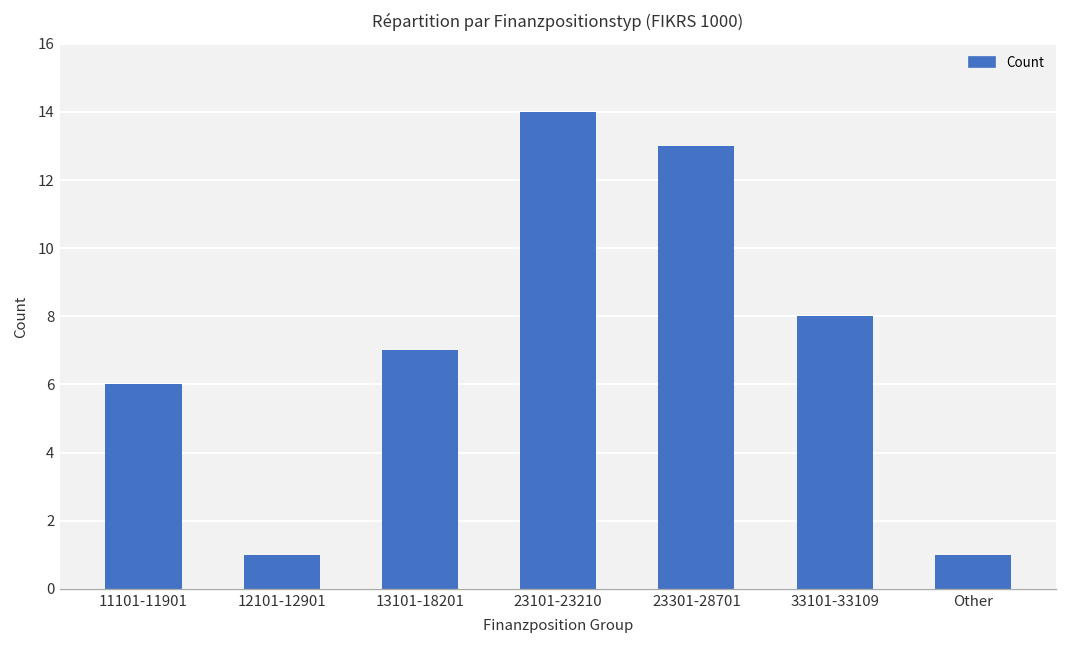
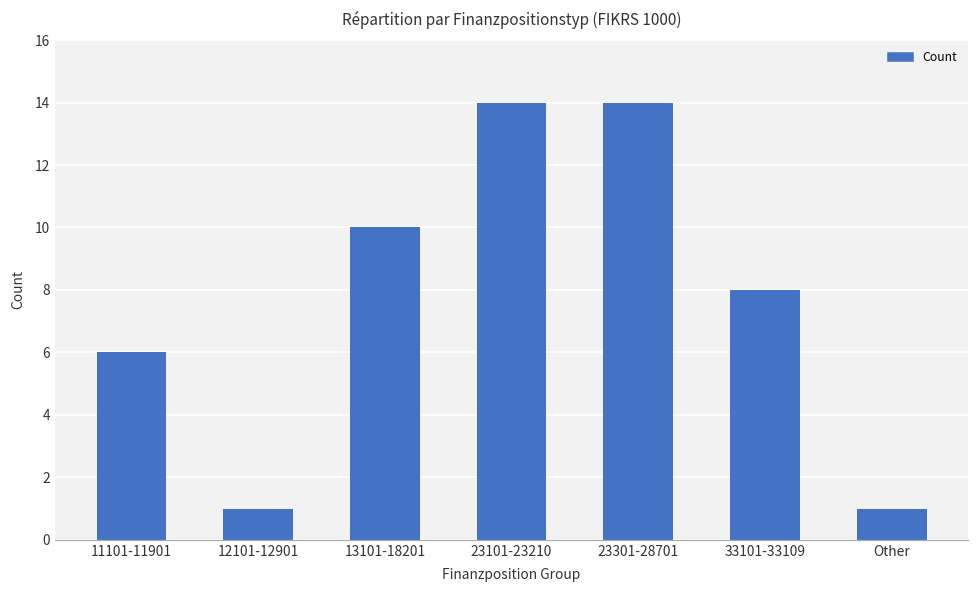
13101-18201: 7 -> 10
23301-28701: 13 -> 14
